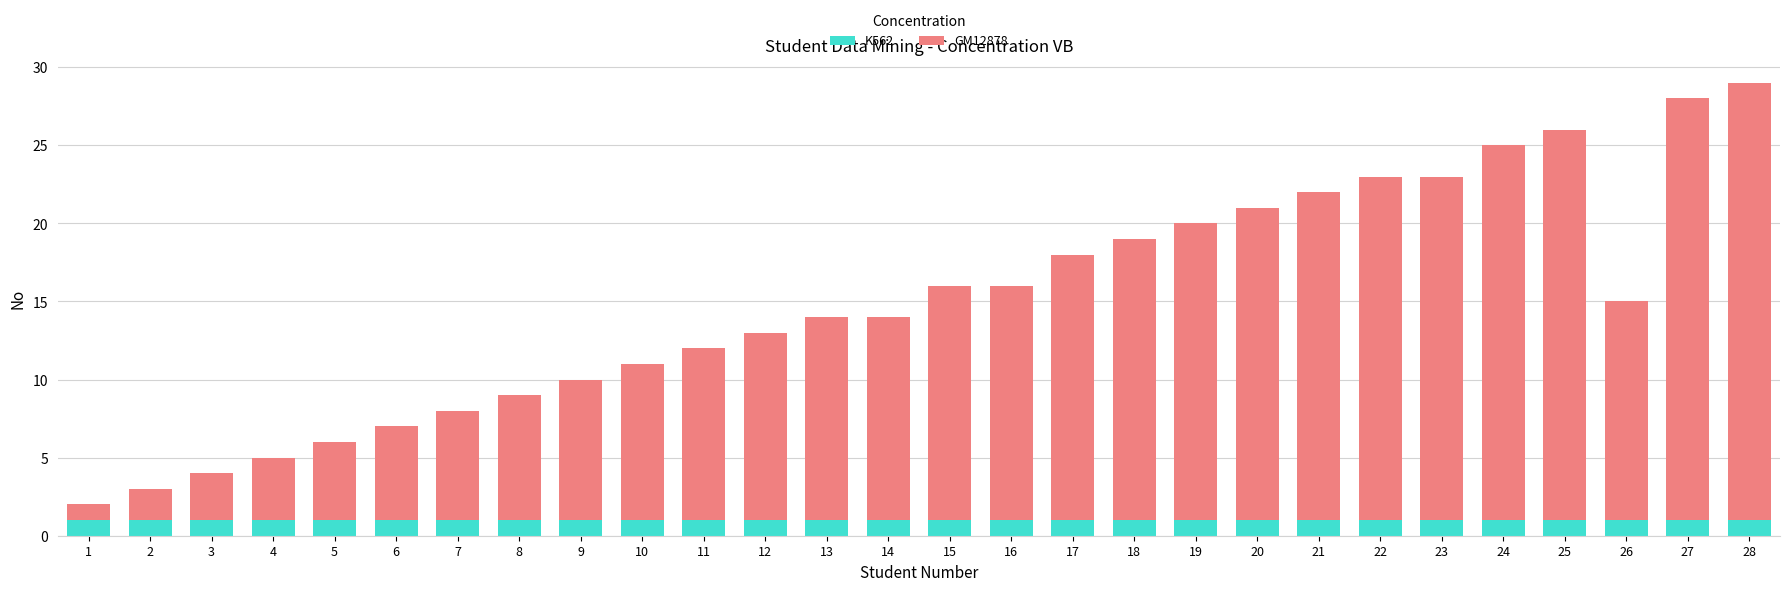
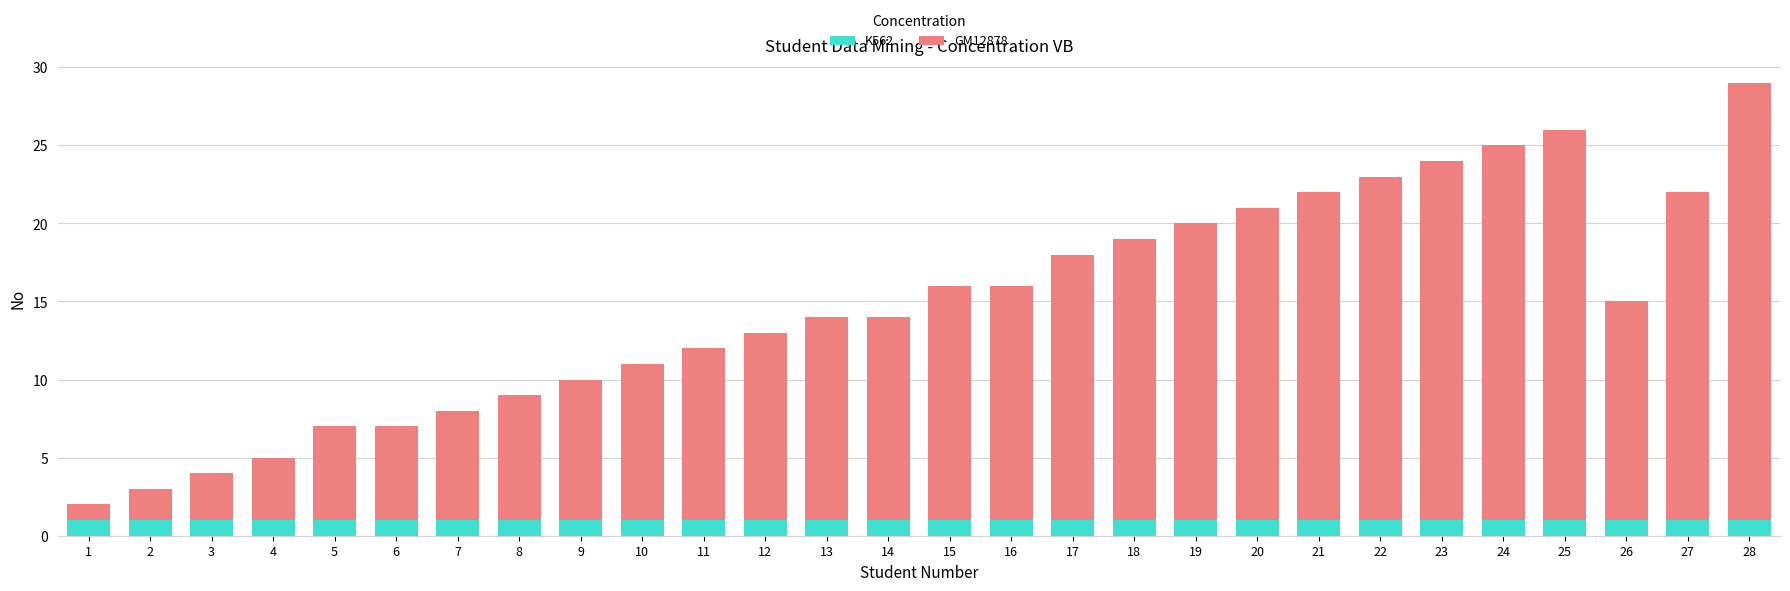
GM12878, 5: 5 -> 6
GM12878, 23: 22 -> 23
GM12878, 27: 27 -> 21
